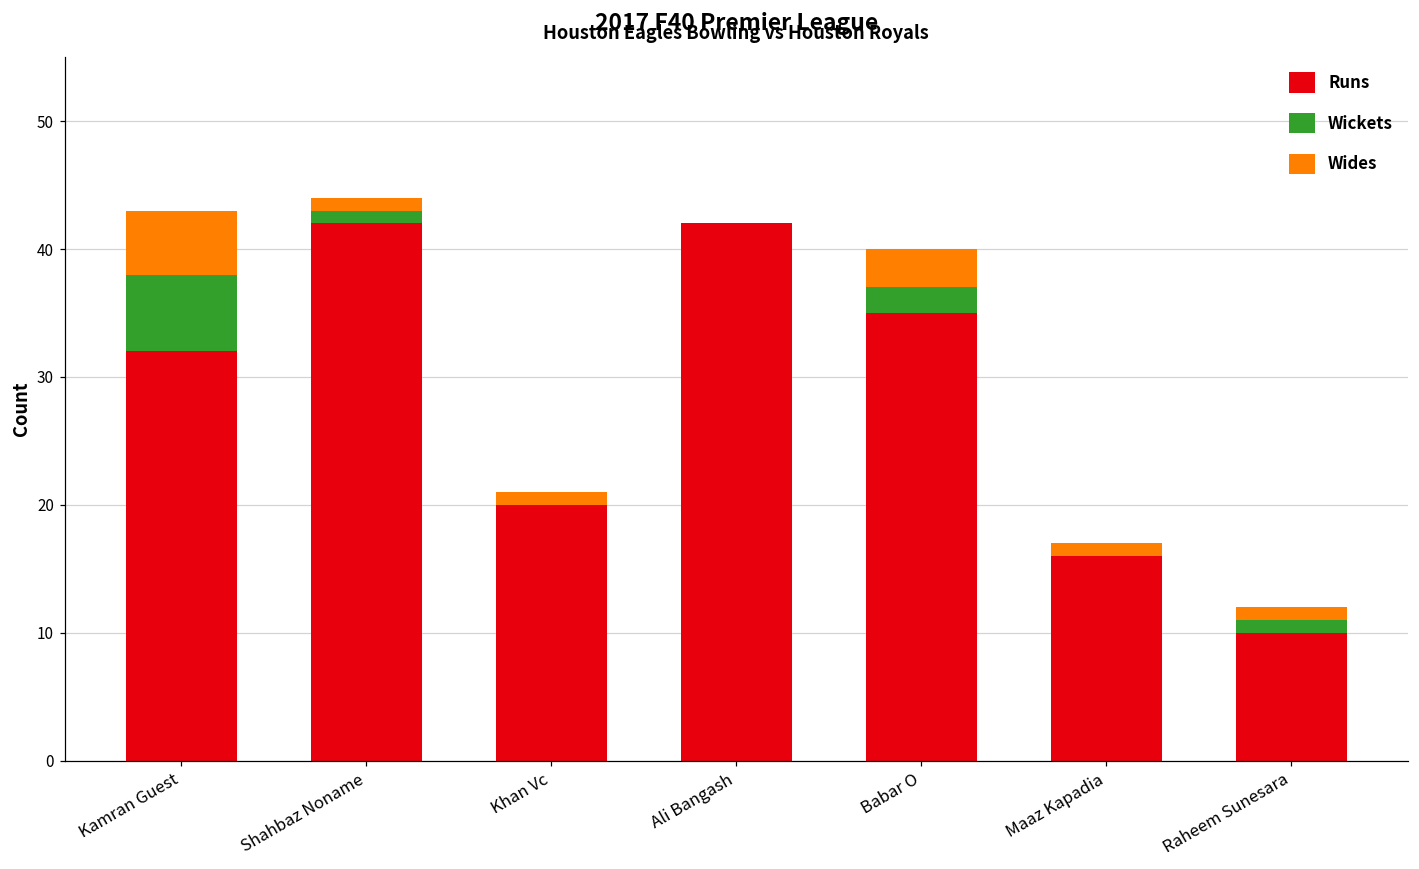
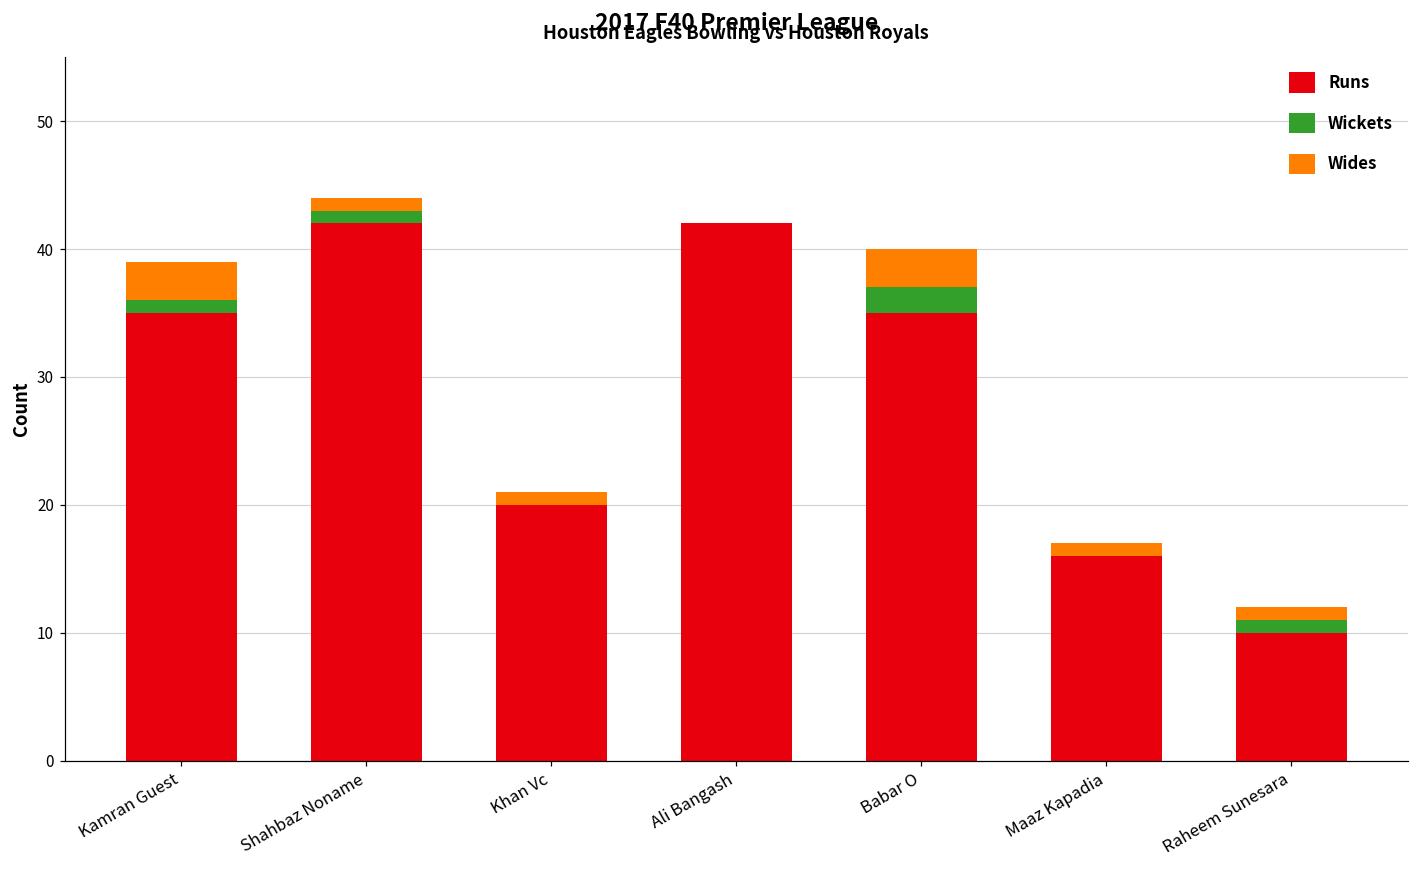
Runs, Kamran Guest: 32 -> 35
Wickets, Kamran Guest: 6 -> 1
Wides, Kamran Guest: 5 -> 3
